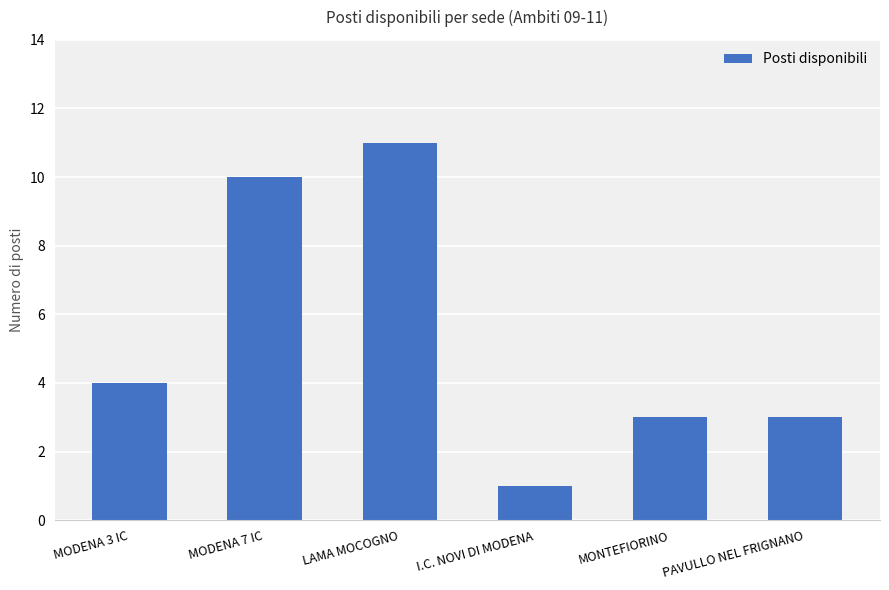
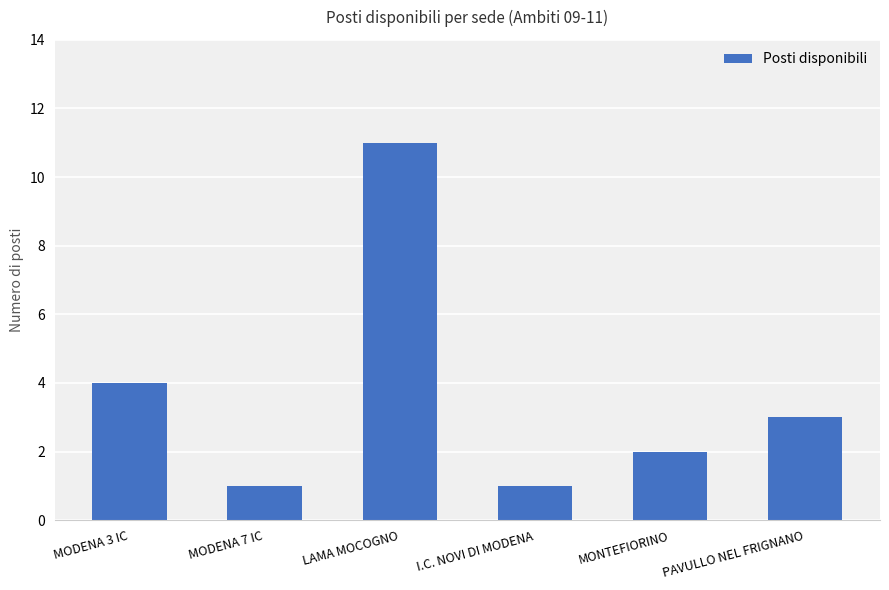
MODENA 7 IC: 10 -> 1
MONTEFIORINO: 3 -> 2
